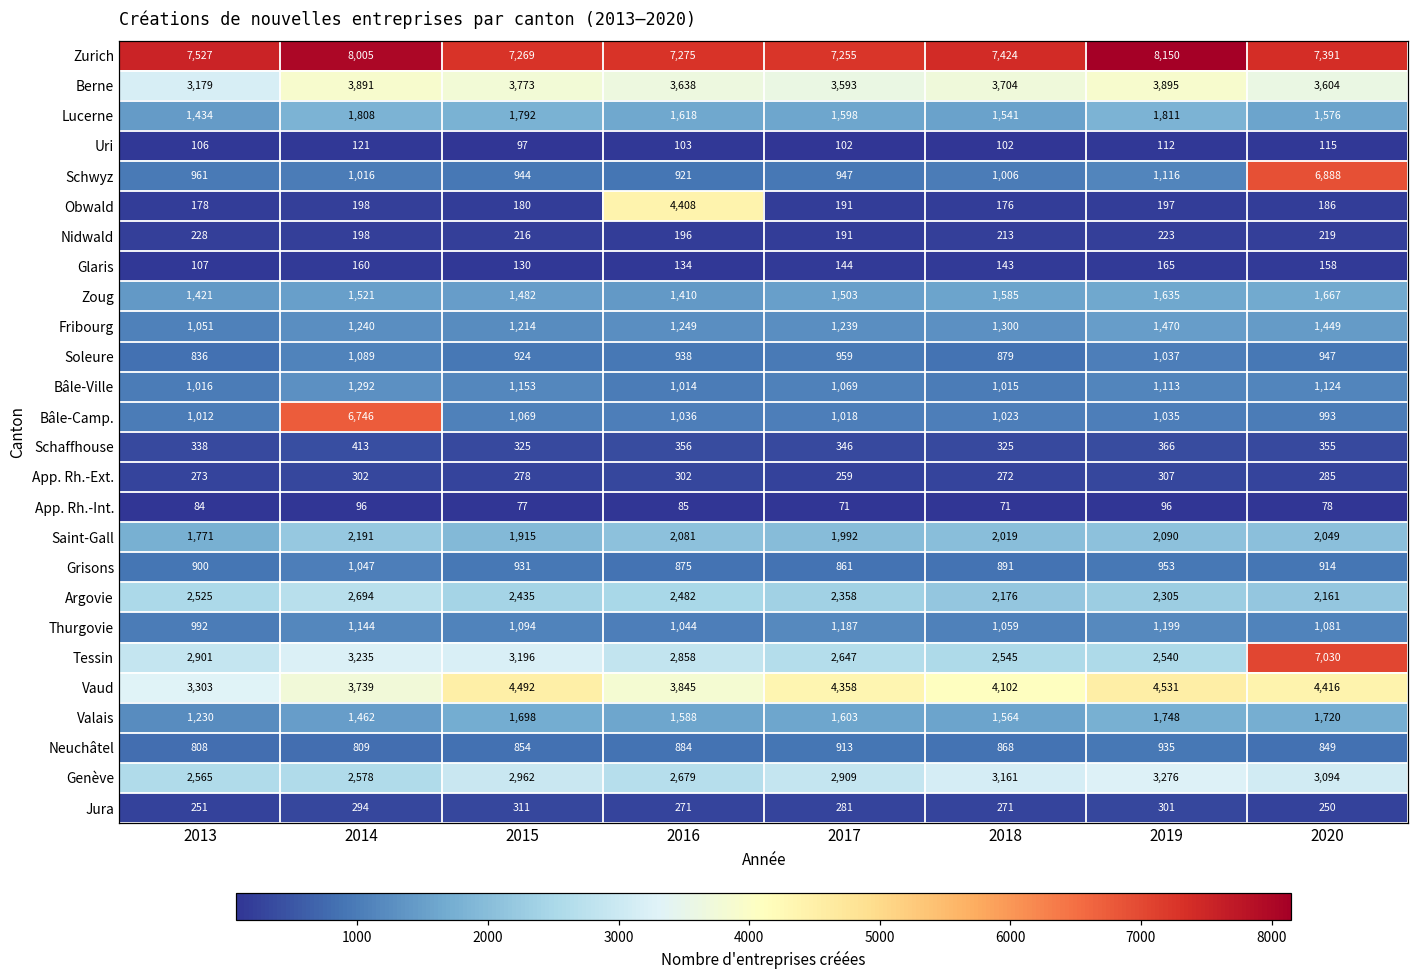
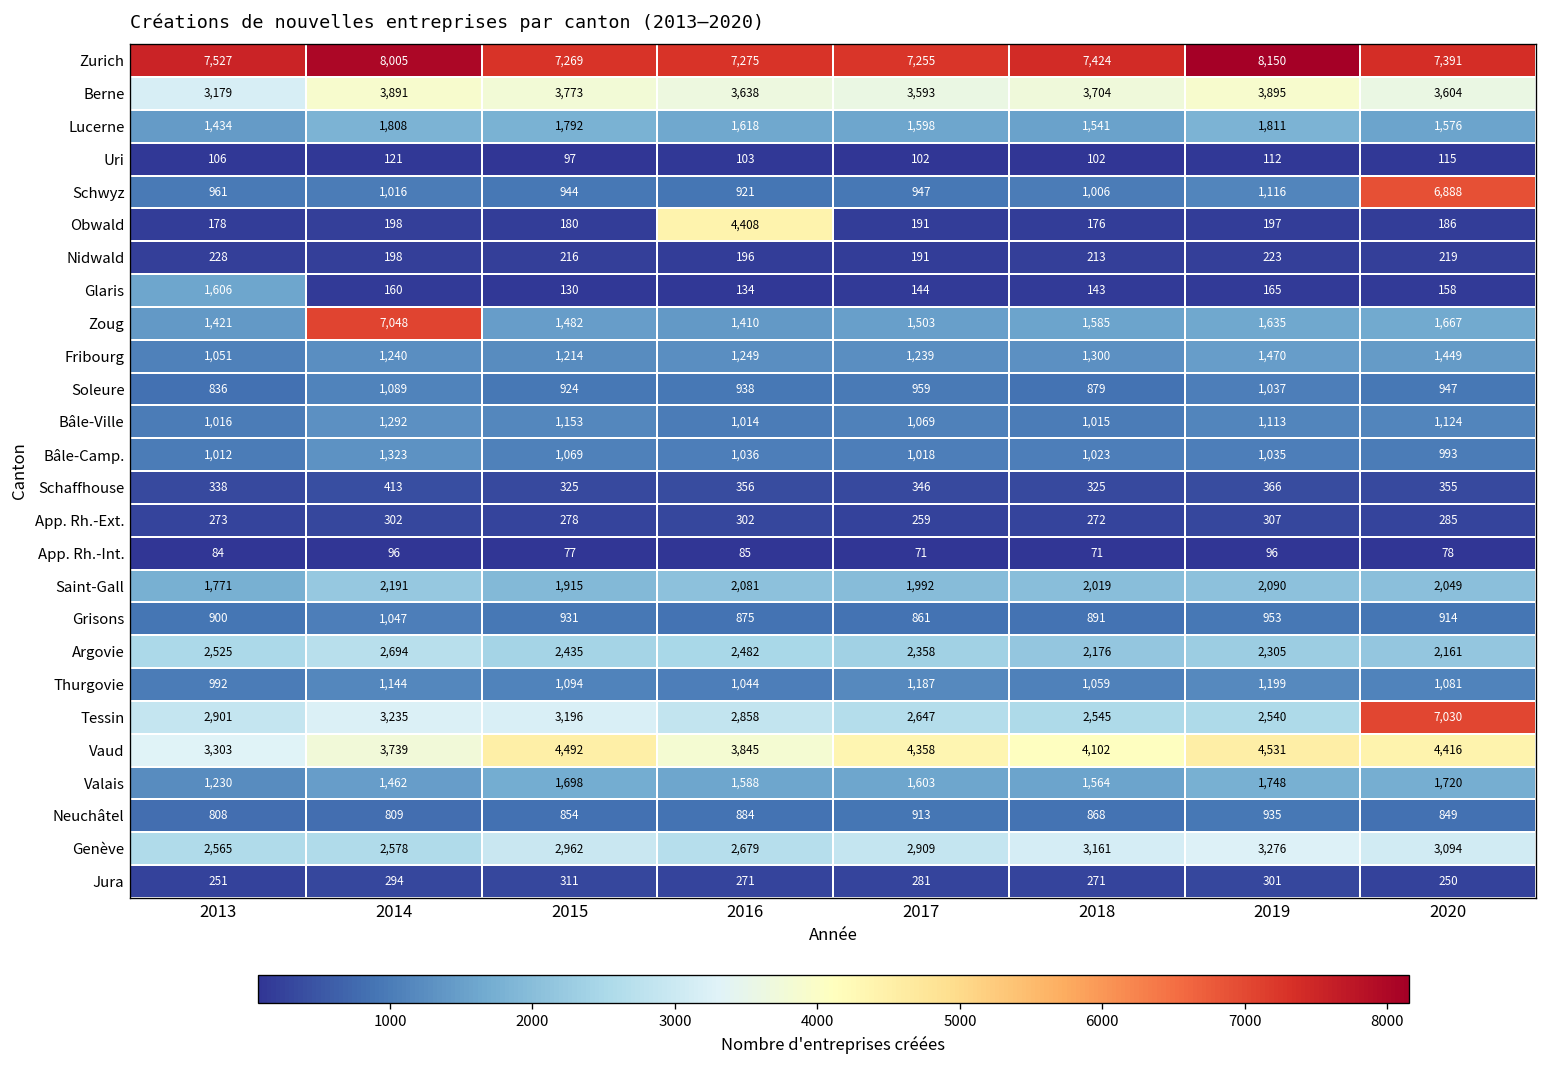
Glaris, 2013: 107 -> 1,606
Zoug, 2014: 1,521 -> 7,048
Bâle-Camp., 2014: 6,746 -> 1,323
